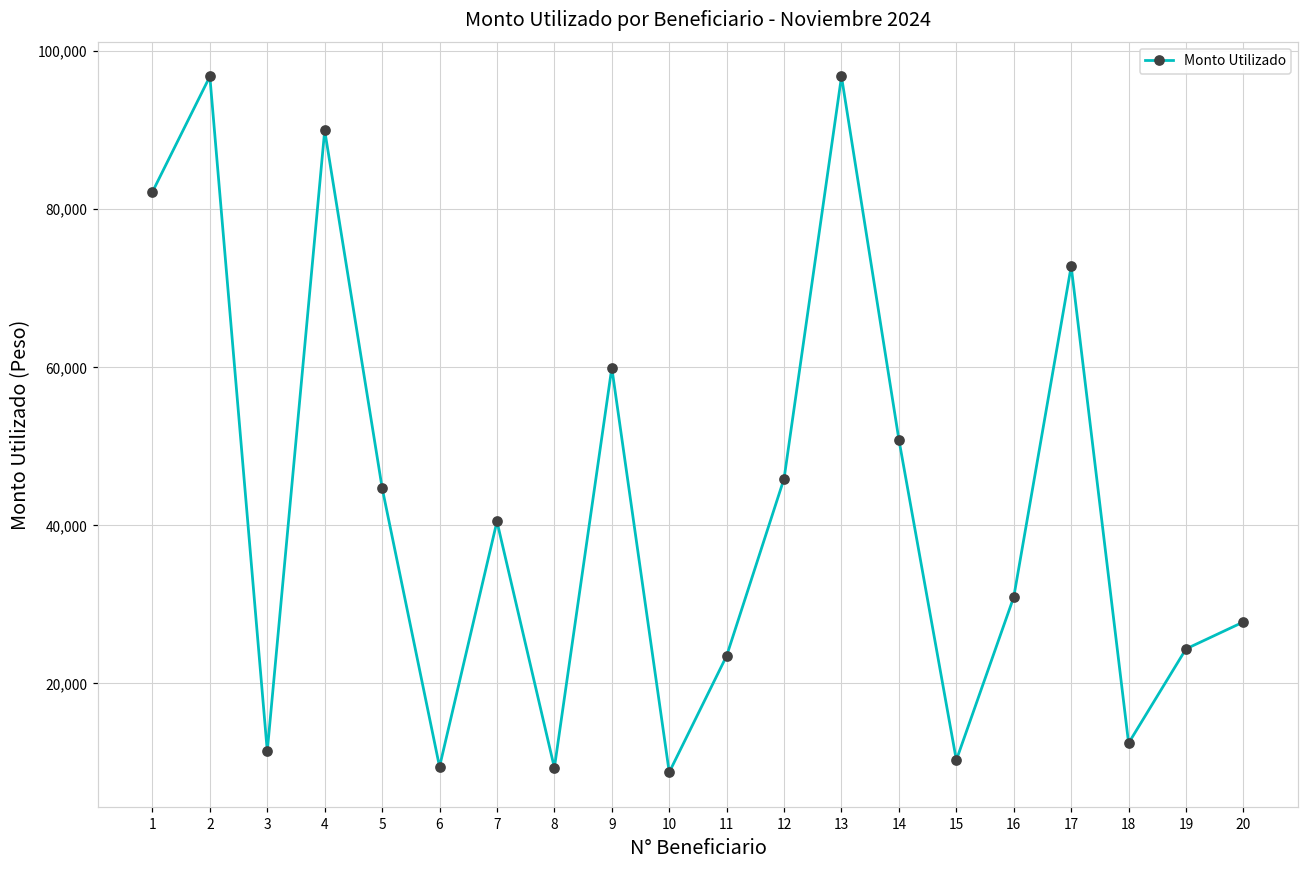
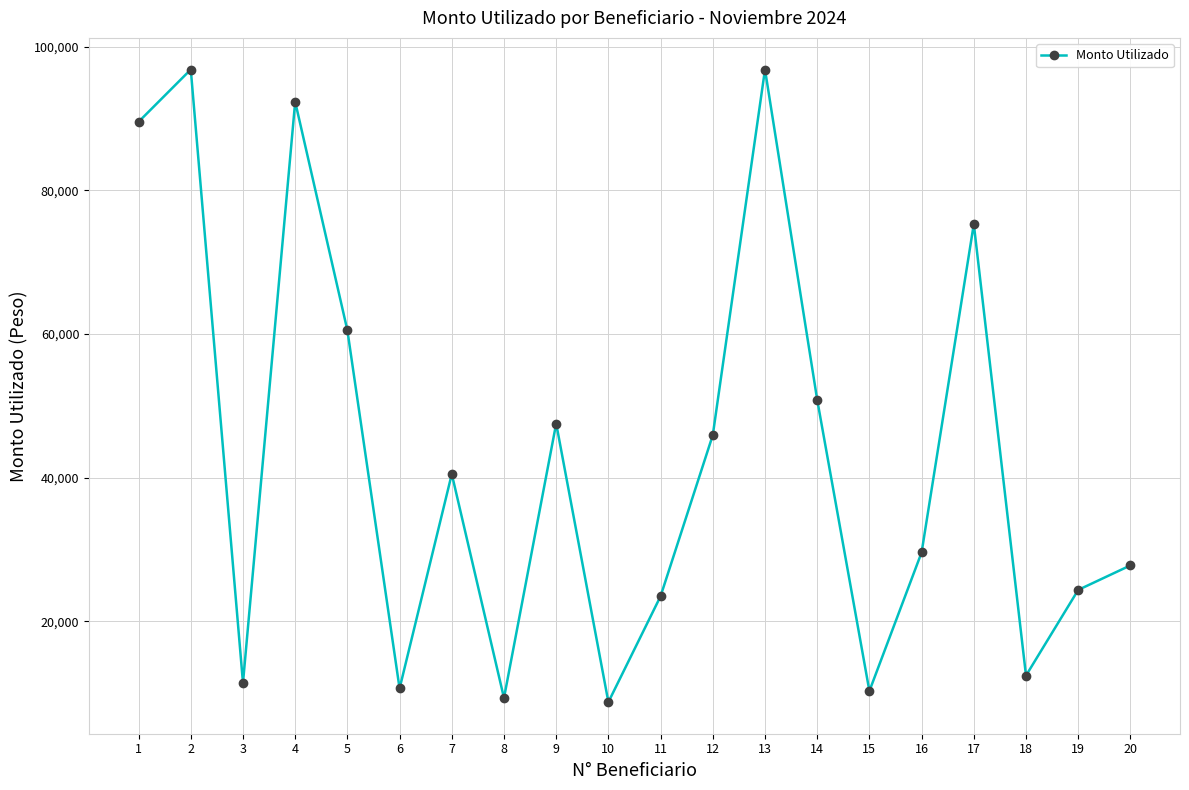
1: 82,000 -> 90,000
4: 90,000 -> 92,000
5: 45,000 -> 61,000
6: 9,000 -> 11,000
9: 60,000 -> 48,000
16: 31,000 -> 30,000
17: 73,000 -> 75,000
